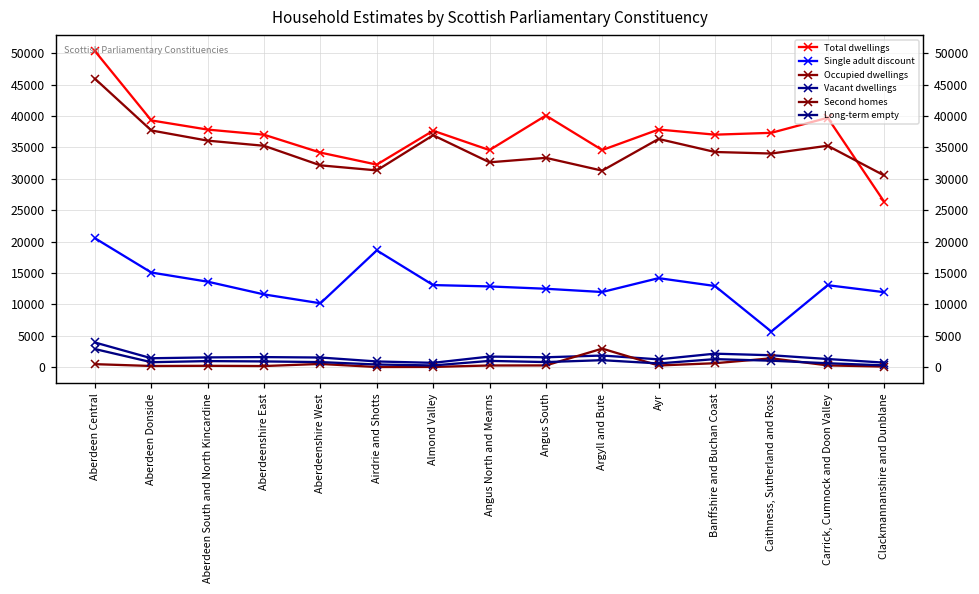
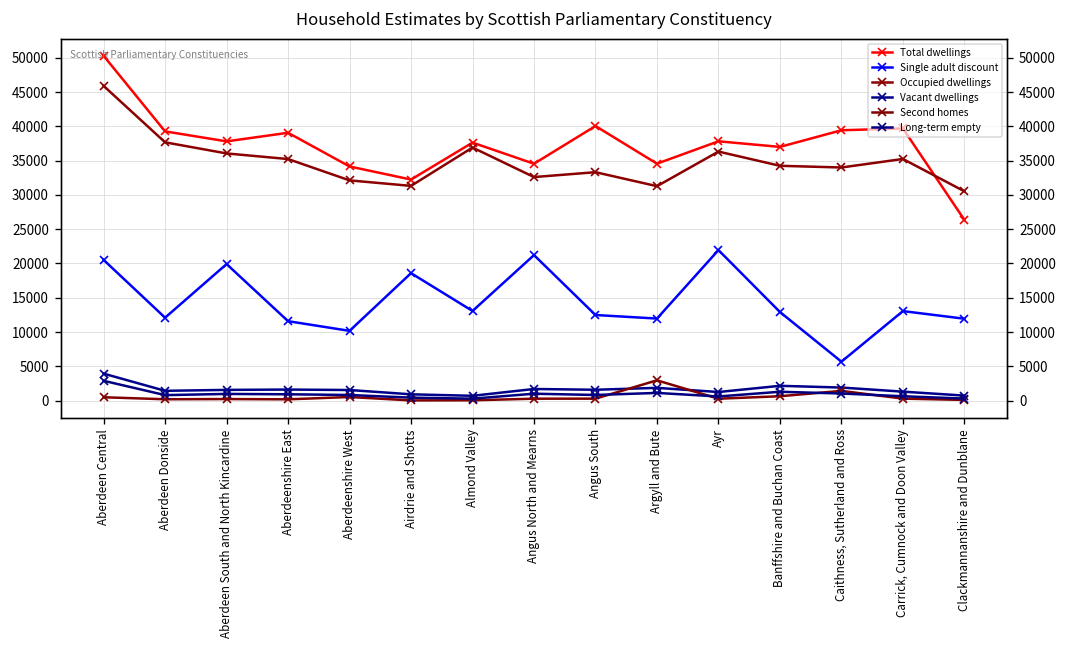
Single adult discount, Aberdeen Donside: 15000 -> 12000
Single adult discount, Aberdeen South and North Kincardine: 14000 -> 20000
Total dwellings, Aberdeenshire East: 37000 -> 39000
Single adult discount, Angus North and Mearns: 13000 -> 21000
Single adult discount, Ayr: 14000 -> 22000
Total dwellings, Caithness, Sutherland and Ross: 37000 -> 39000
